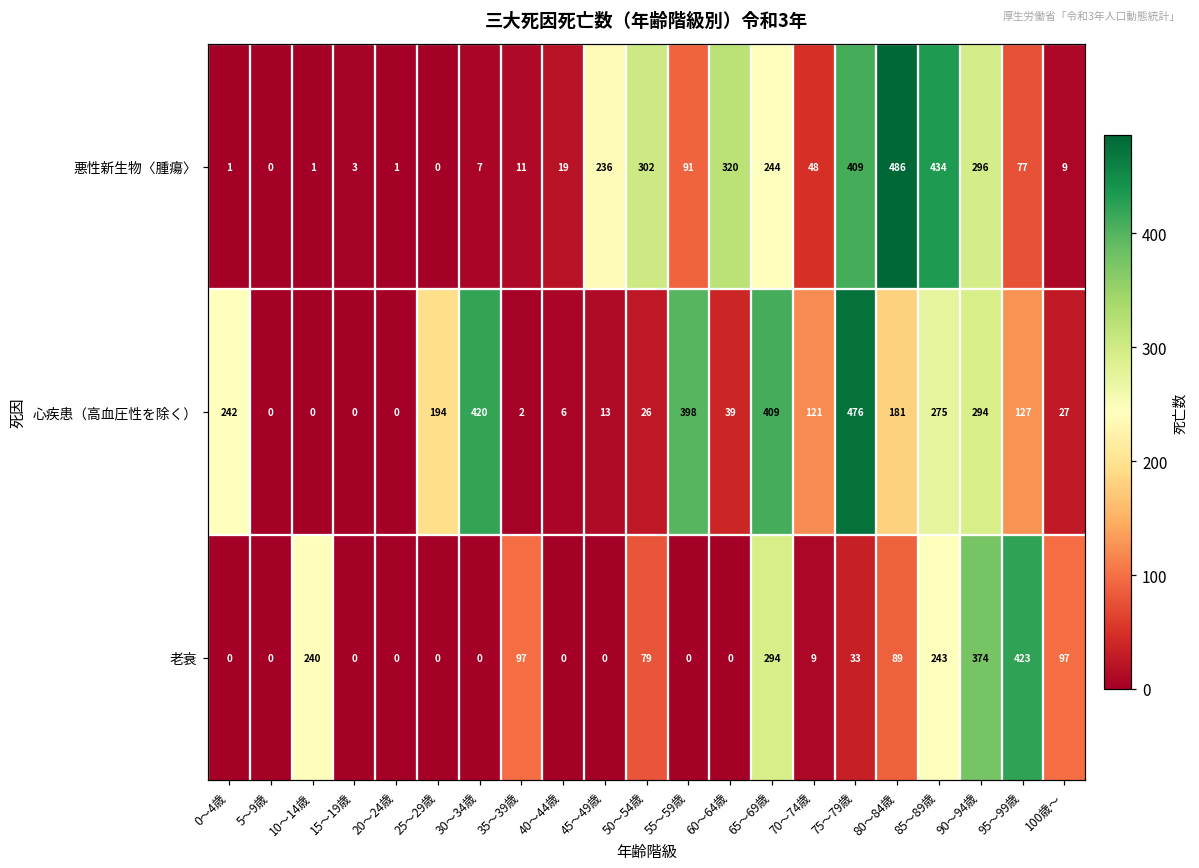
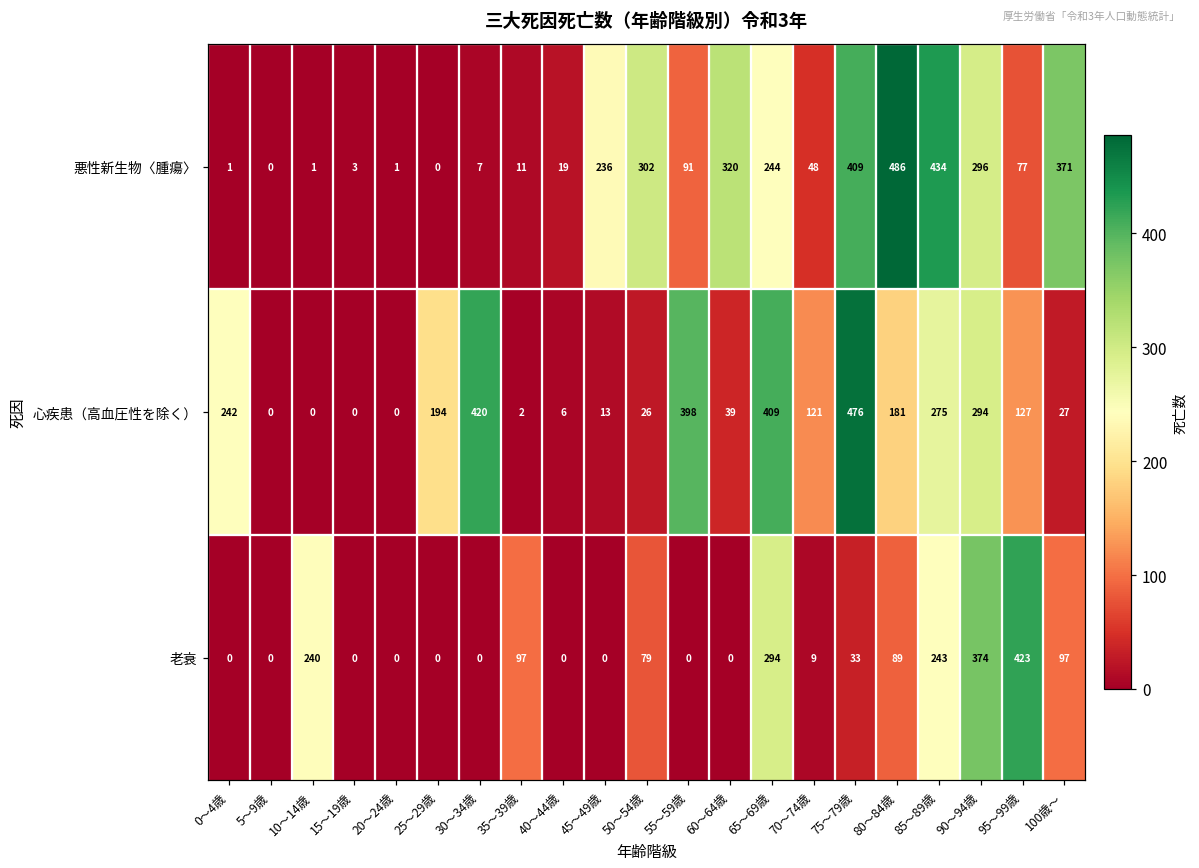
悪性新生物〈腫瘍〉, 100歳～: 9 -> 371
